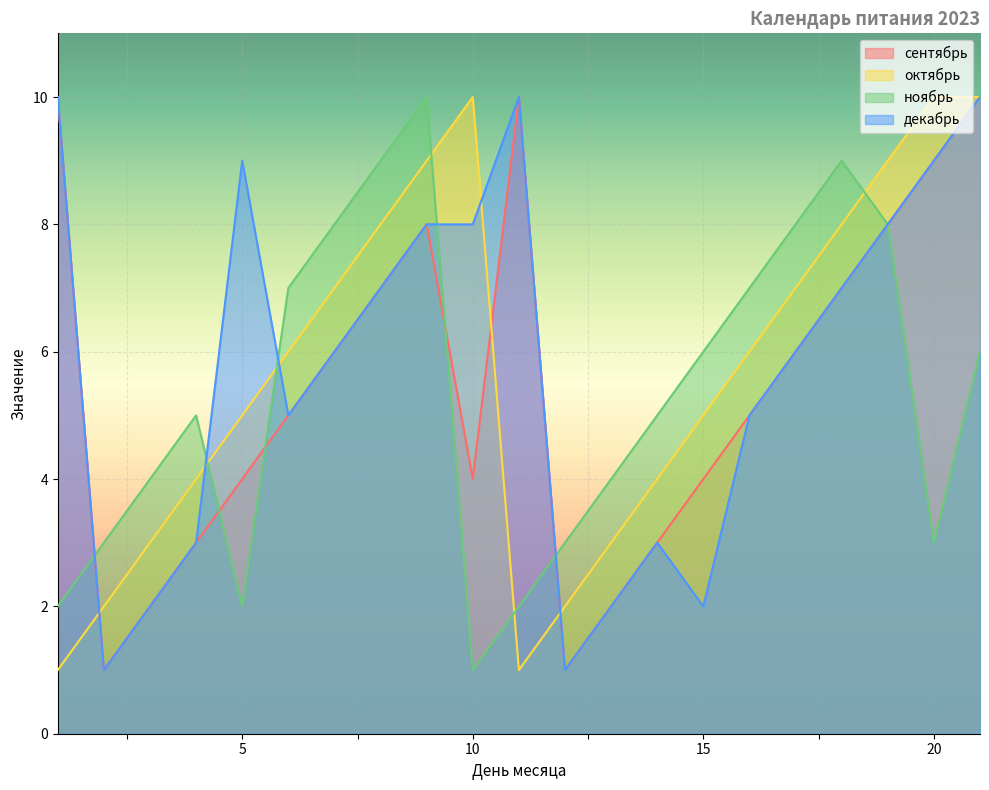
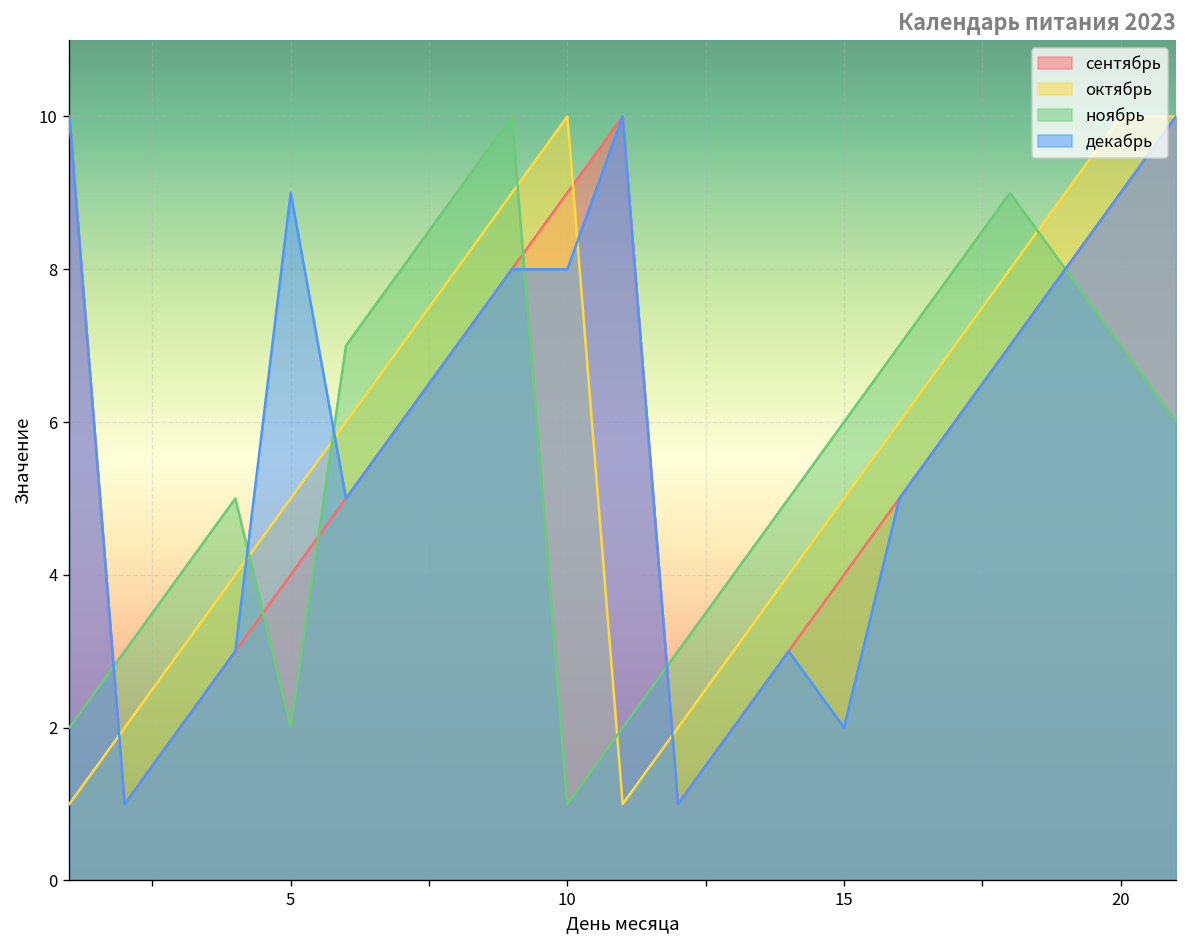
сентябрь, 10: 4 -> 9
ноябрь, 20: 3 -> 7
